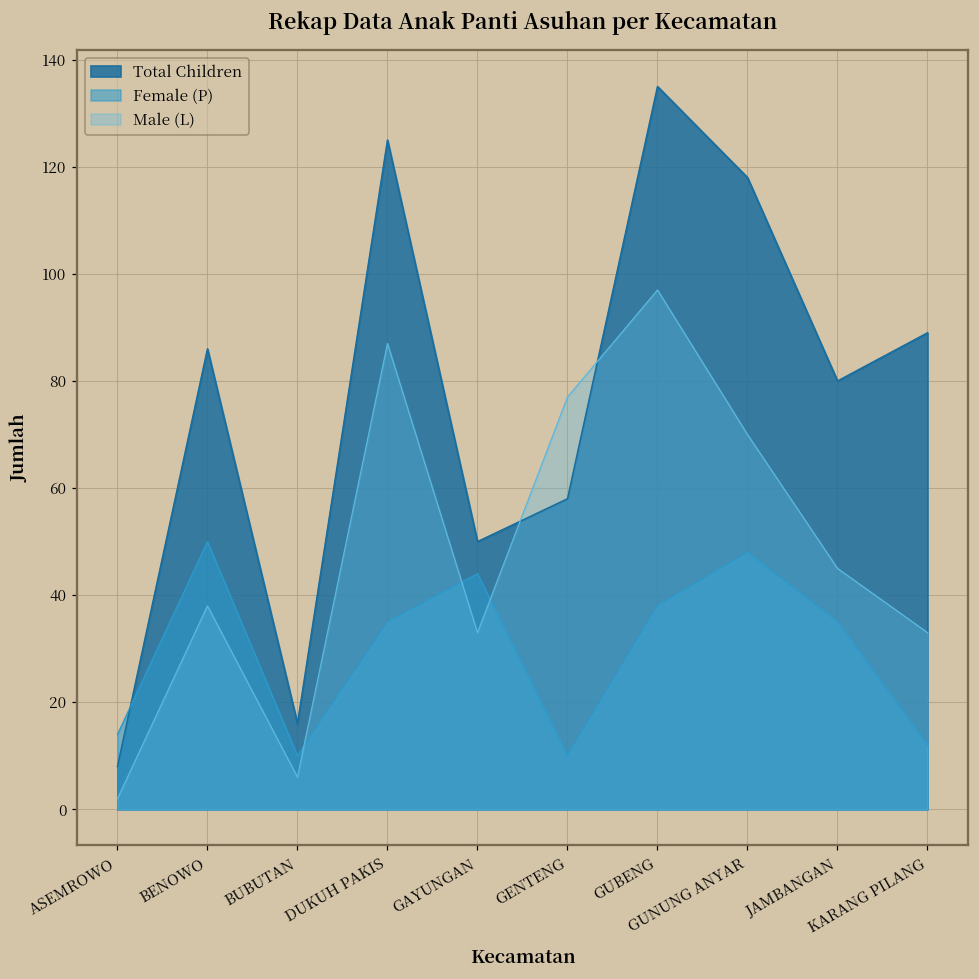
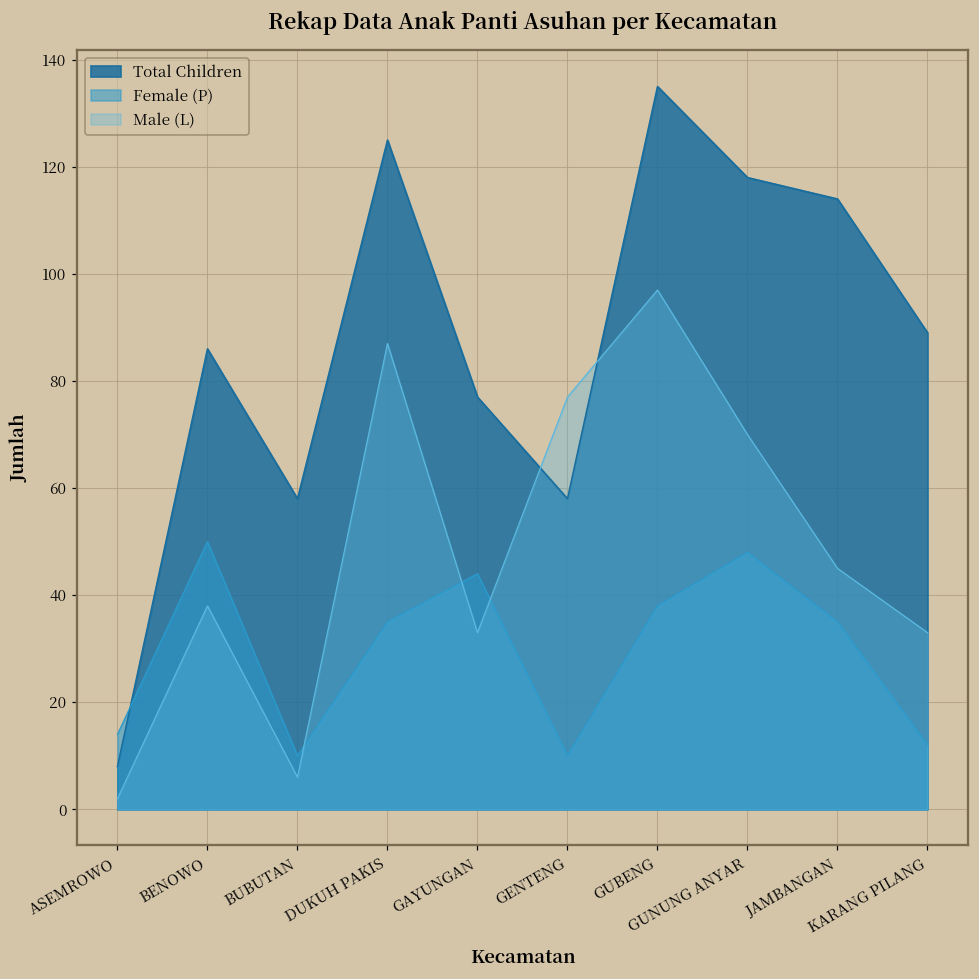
Total Children, BUBUTAN: 16 -> 58
Total Children, GAYUNGAN: 50 -> 77
Total Children, JAMBANGAN: 80 -> 114
